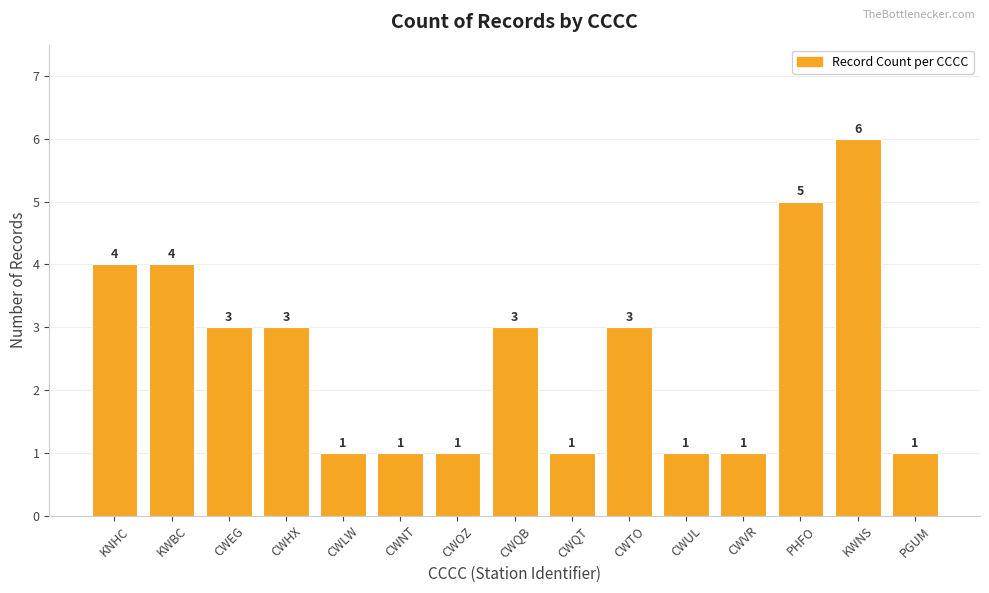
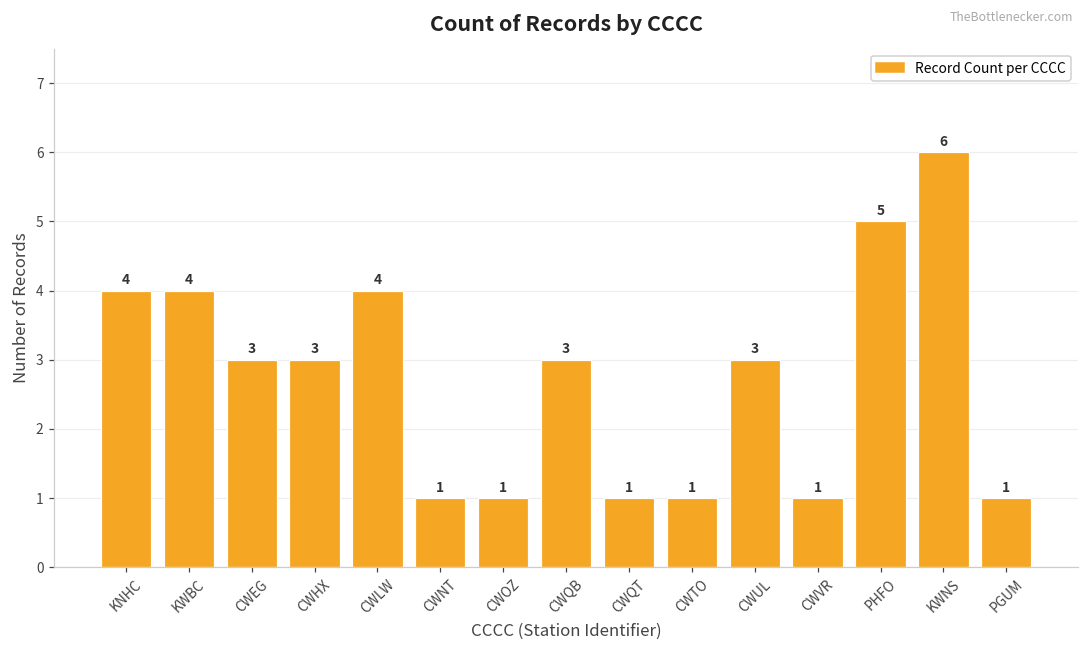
CWLW: 1 -> 4
CWTO: 3 -> 1
CWUL: 1 -> 3
